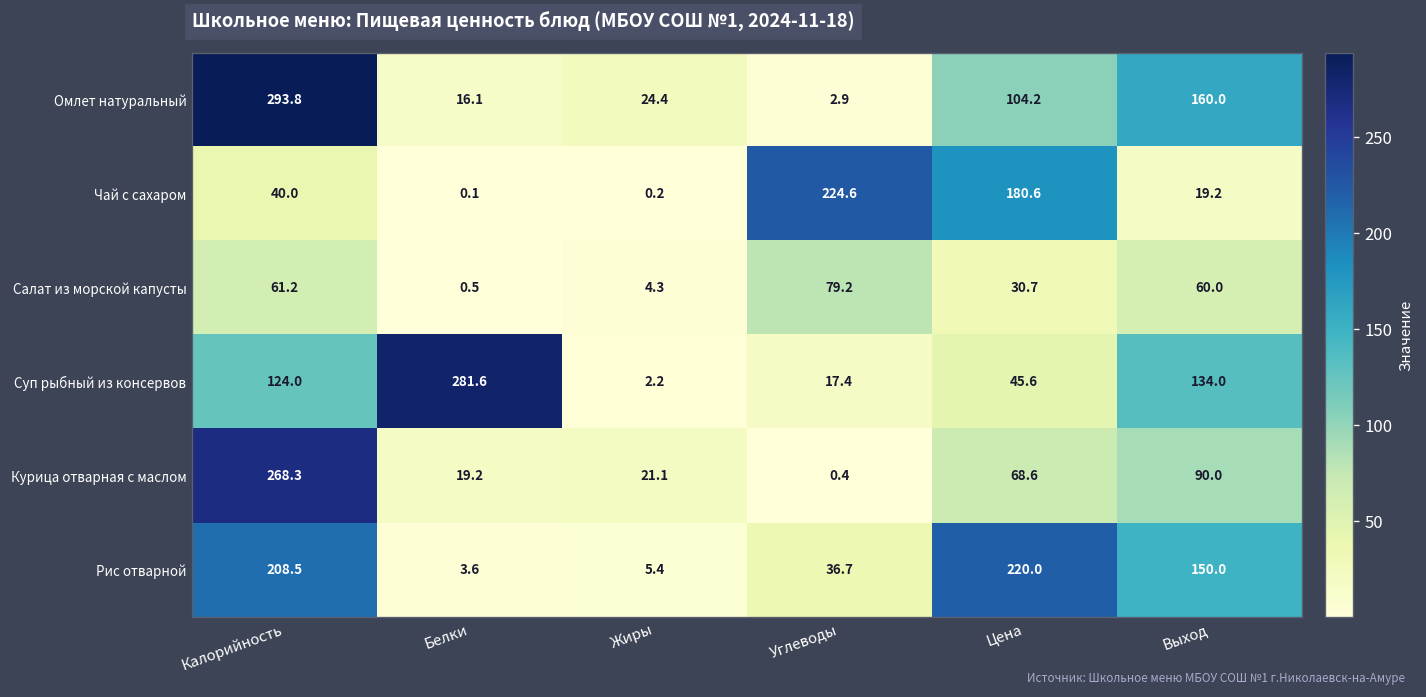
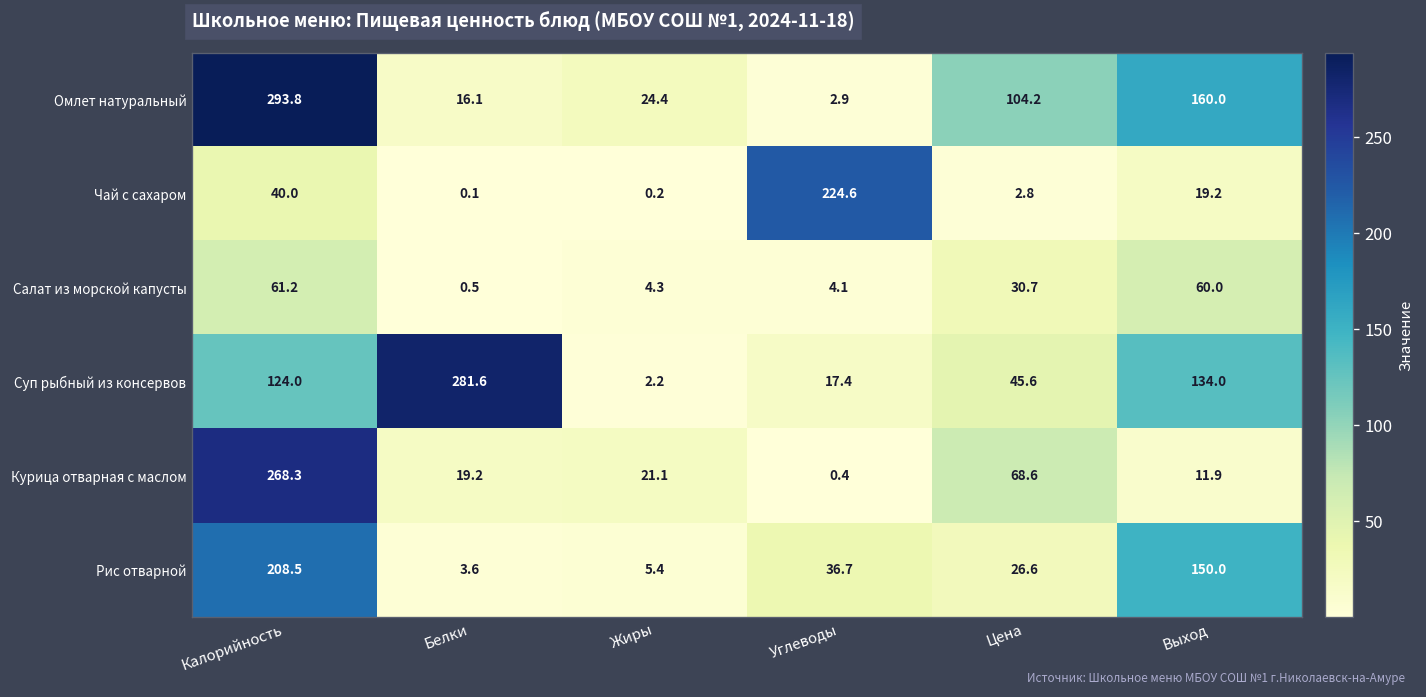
Чай с сахаром, Цена: 180.6 -> 2.8
Салат из морской капусты, Углеводы: 79.2 -> 4.1
Курица отварная с маслом, Выход: 90.0 -> 11.9
Рис отварной, Цена: 220.0 -> 26.6
